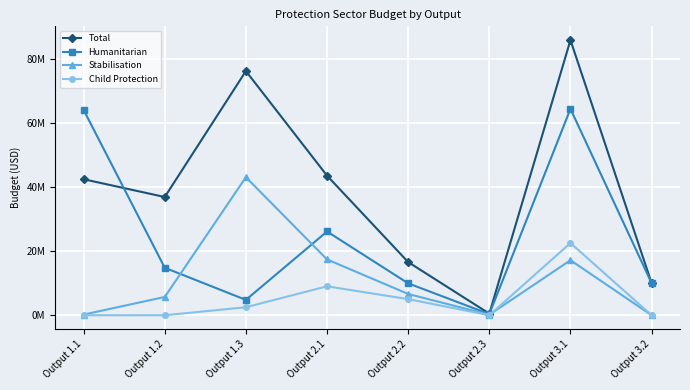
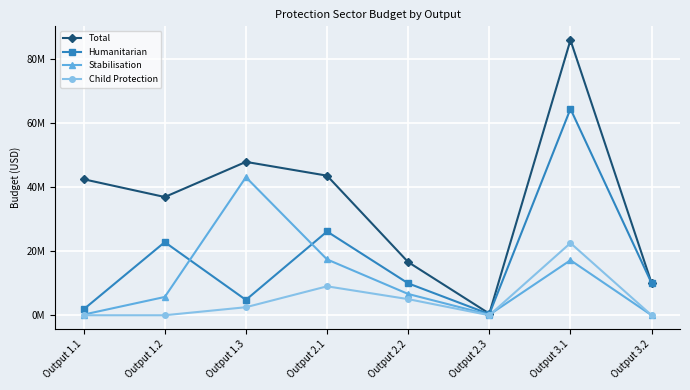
Humanitarian, Output 1.1: 64000000 -> 2000000
Humanitarian, Output 1.2: 15000000 -> 23000000
Total, Output 1.3: 76000000 -> 48000000
